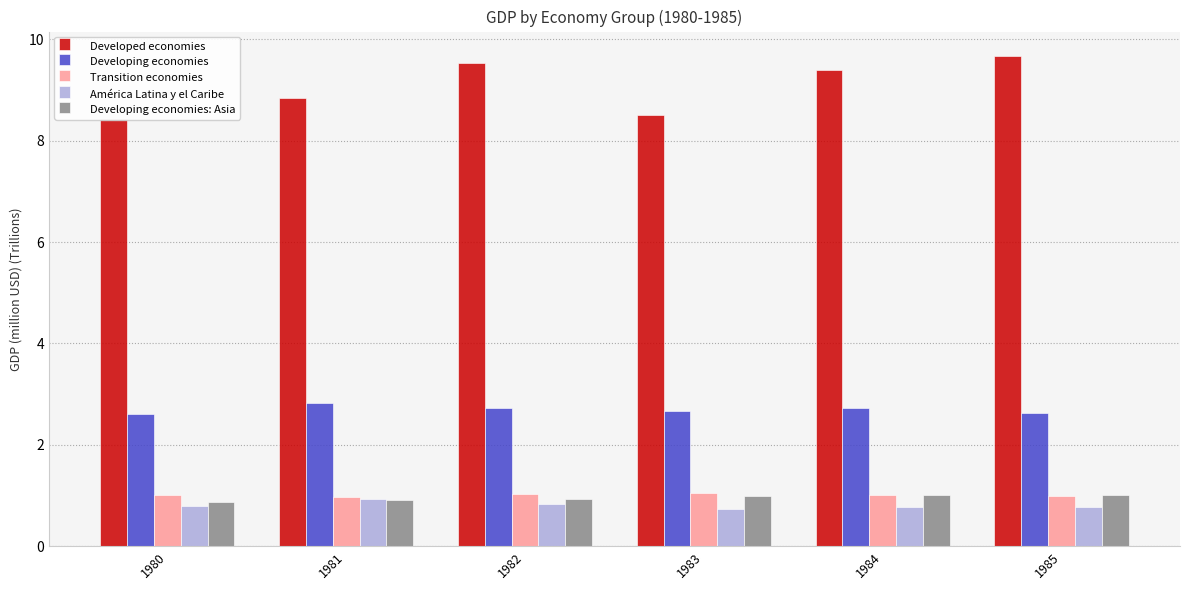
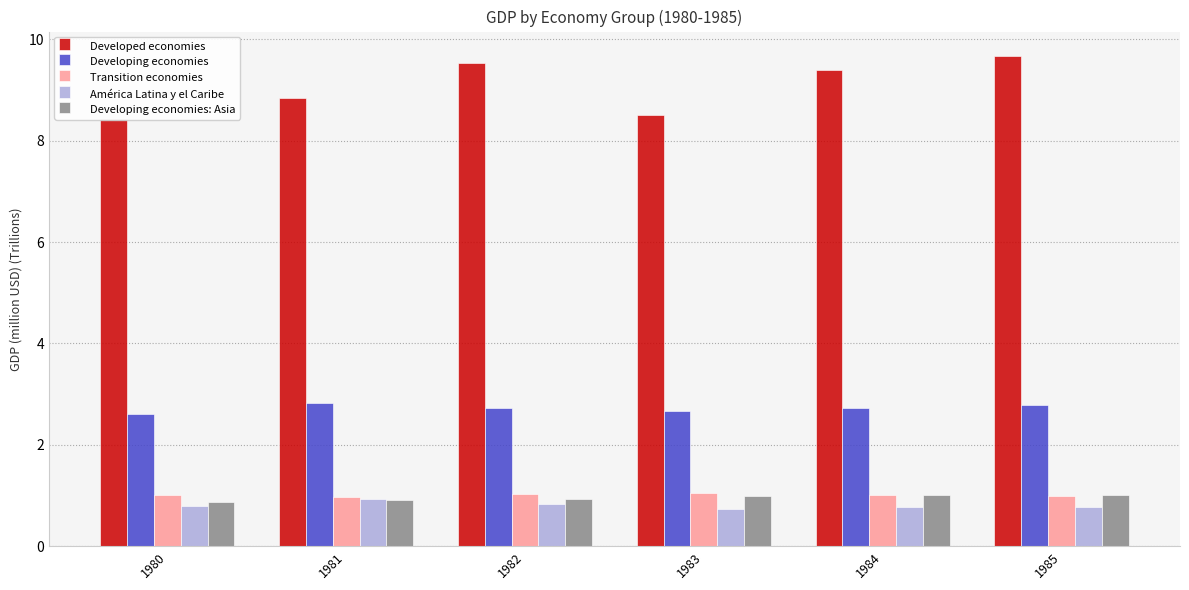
Developing economies, 1985: 2.6 -> 2.8
